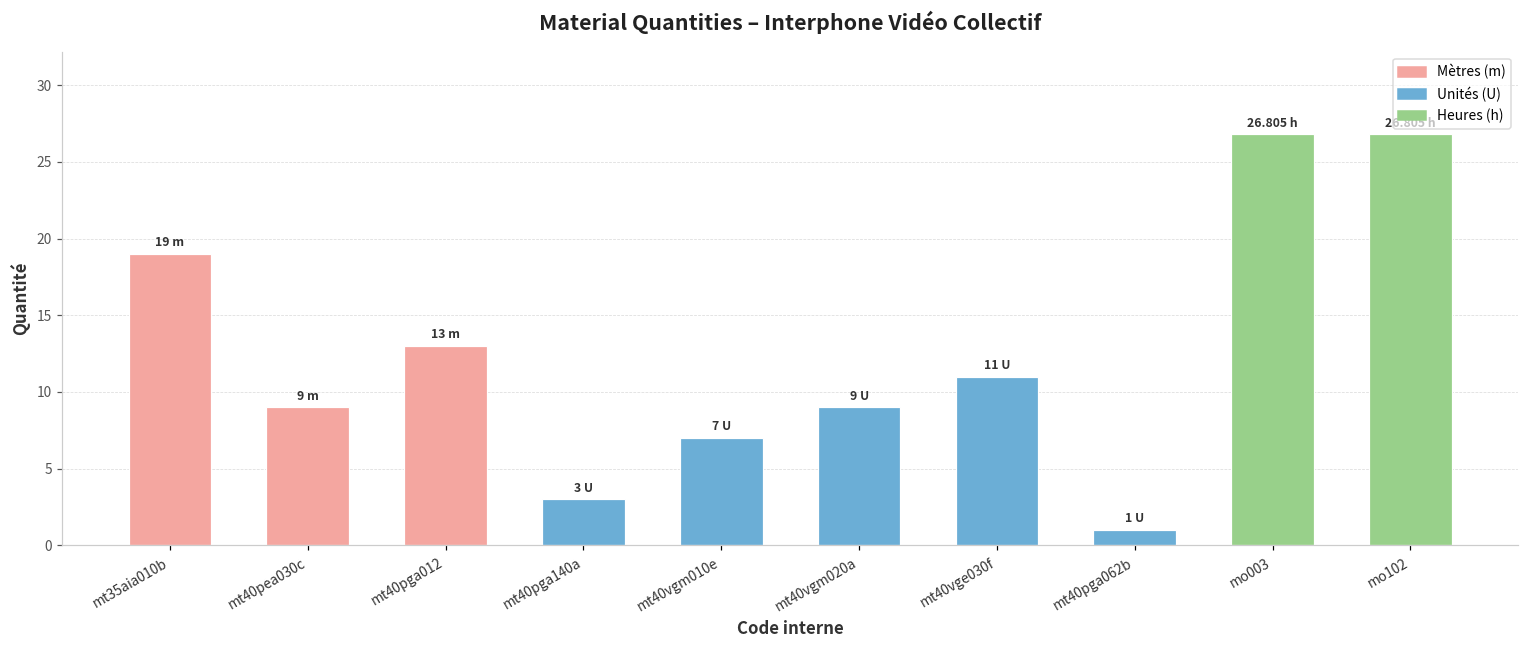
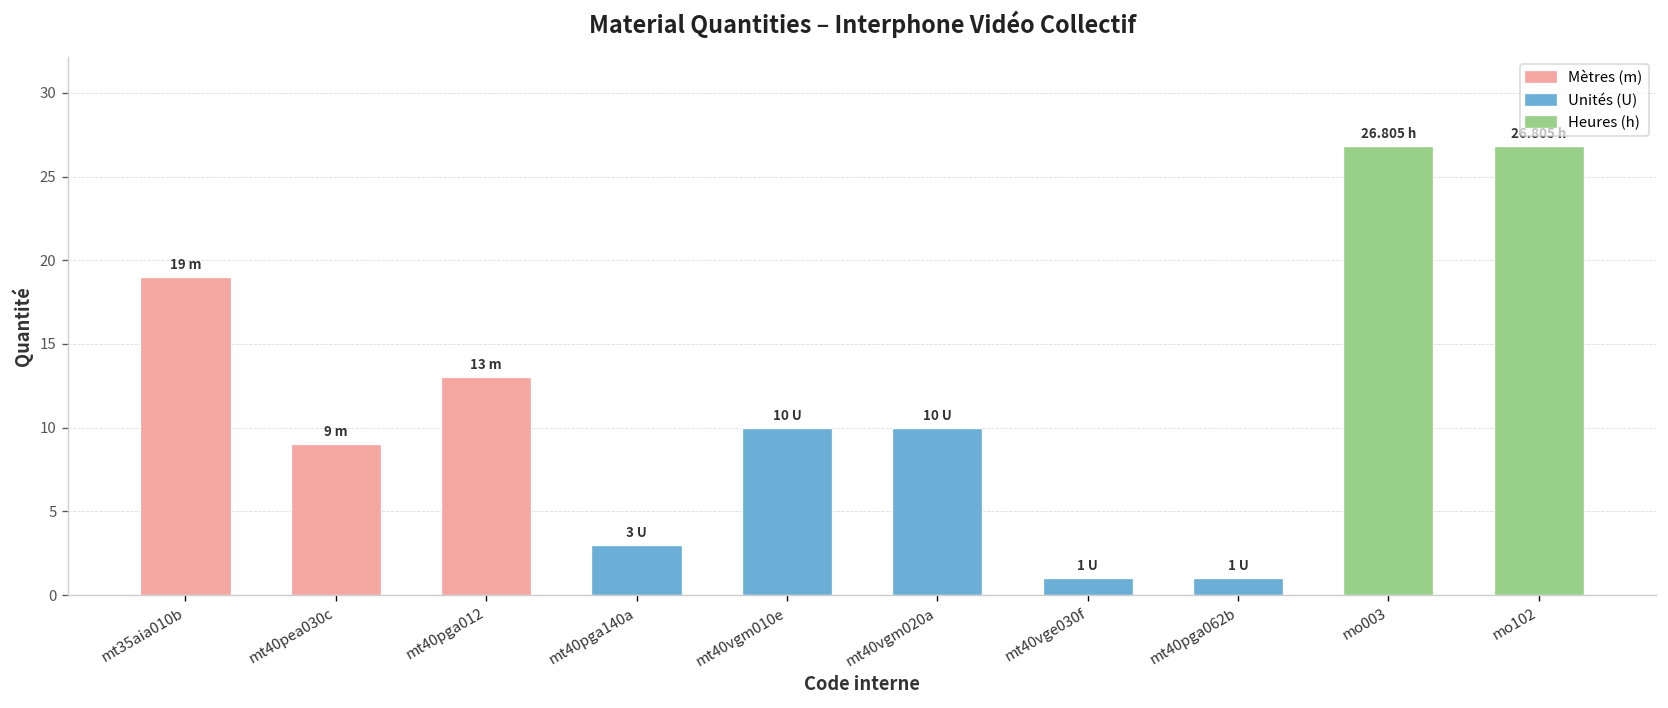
mt40vgm010e: 7 -> 10
mt40vgm020a: 9 -> 10
mt40vge030f: 11 -> 1
